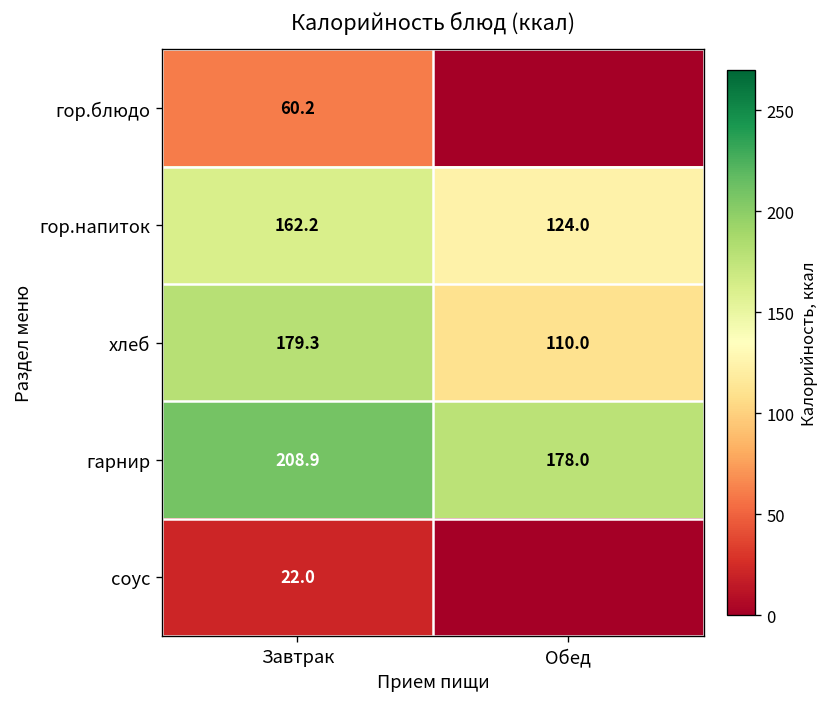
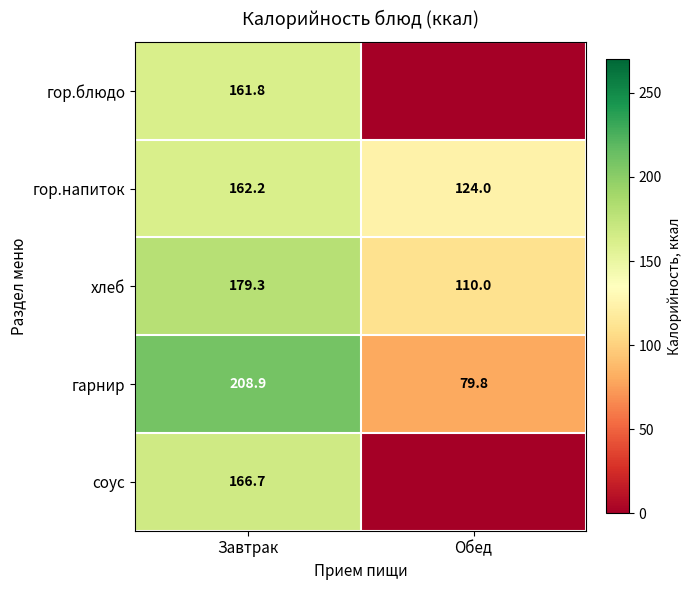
гор.блюдо, Завтрак: 60.2 -> 161.8
гарнир, Обед: 178.0 -> 79.8
соус, Завтрак: 22.0 -> 166.7
